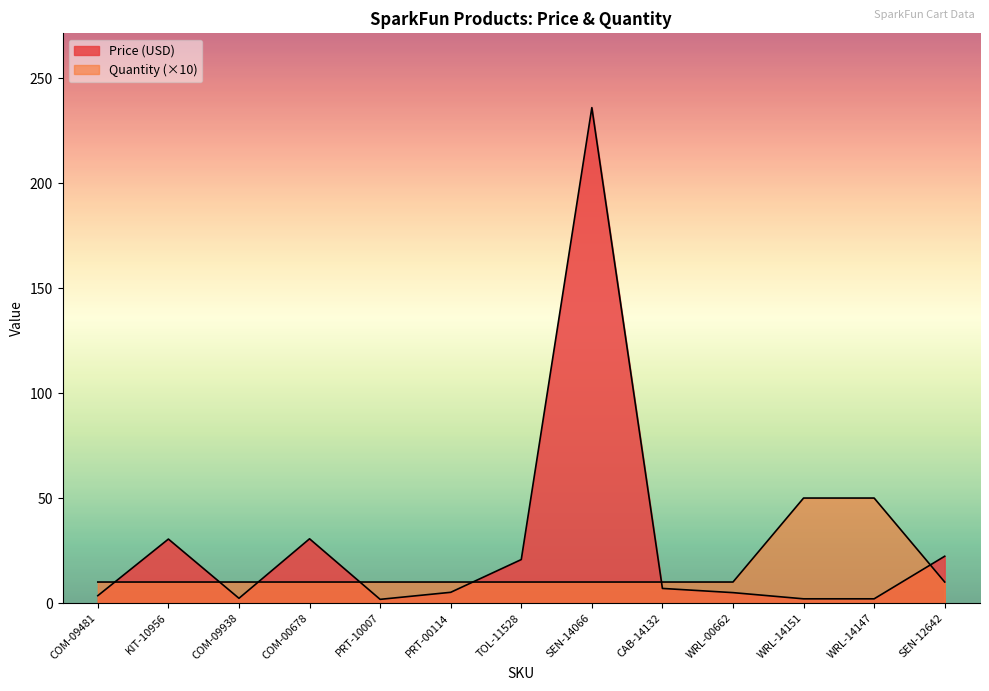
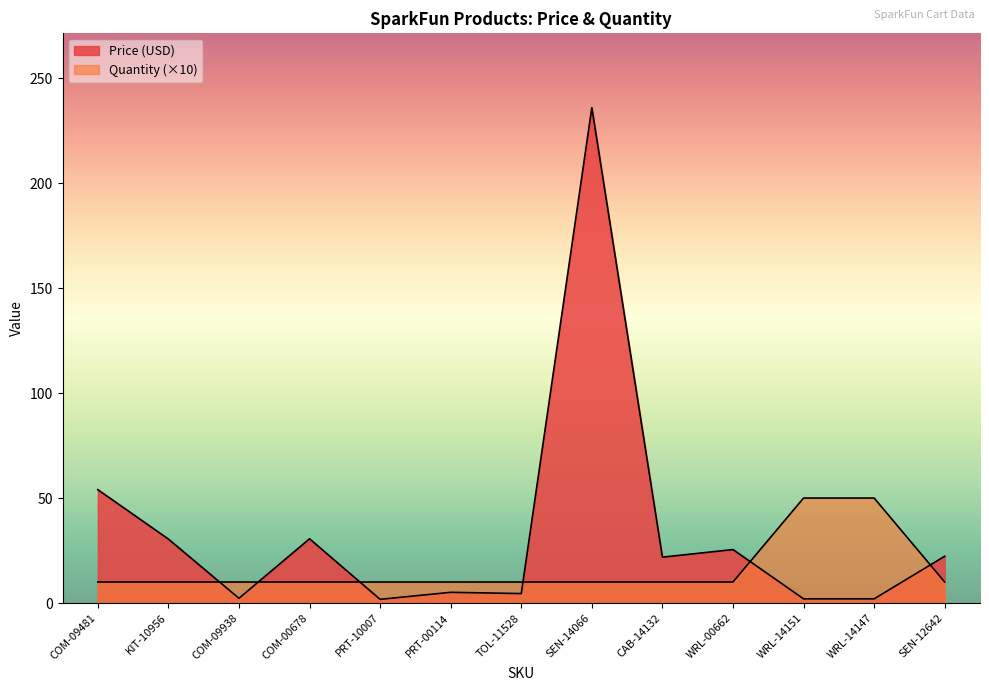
Price (USD), COM-09481: 4 -> 54
Price (USD), TOL-11528: 21 -> 5
Price (USD), CAB-14132: 7 -> 22
Price (USD), WRL-00662: 5 -> 25
